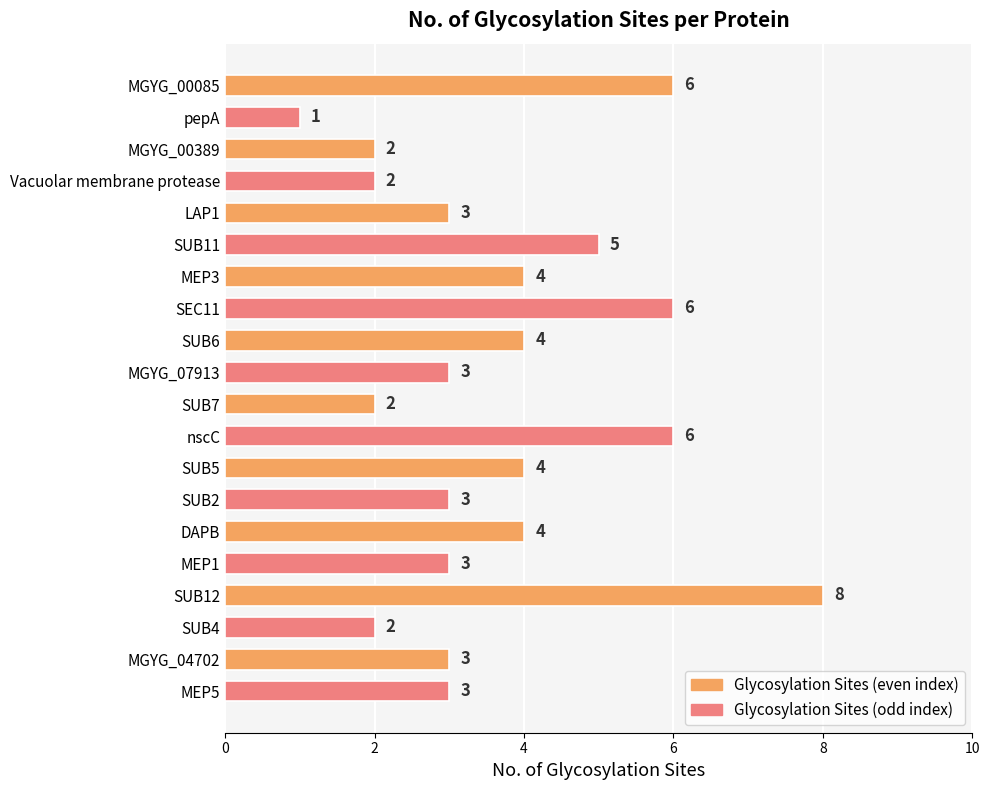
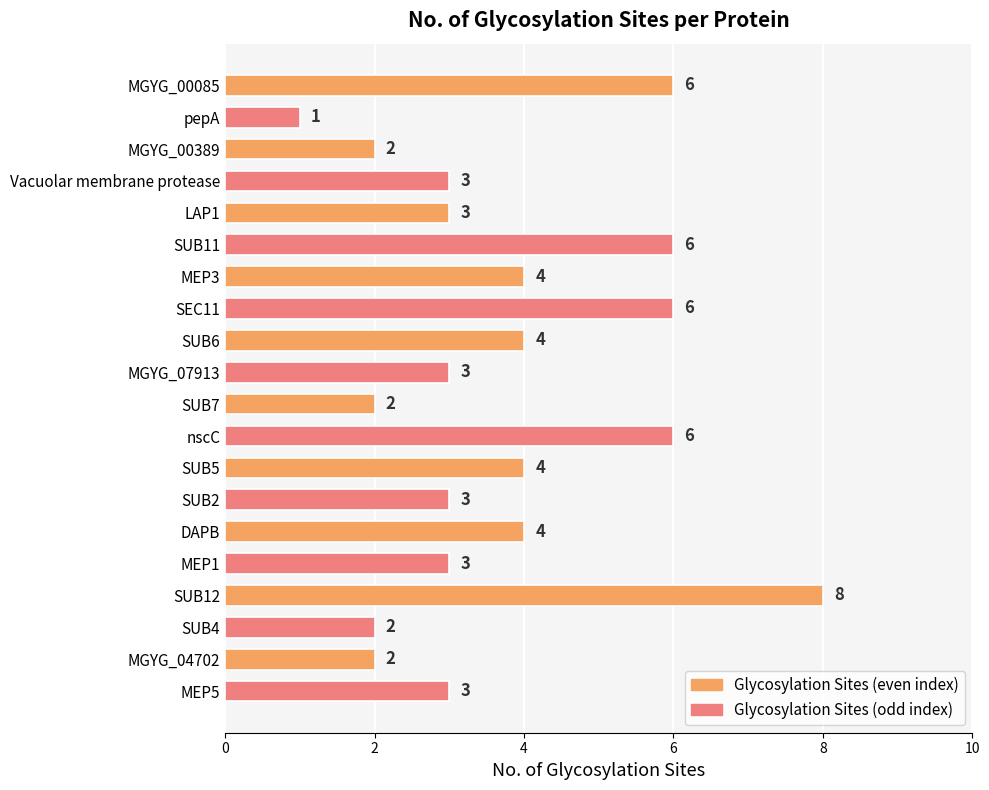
Vacuolar membrane protease: 2 -> 3
SUB11: 5 -> 6
MGYG_04702: 3 -> 2
